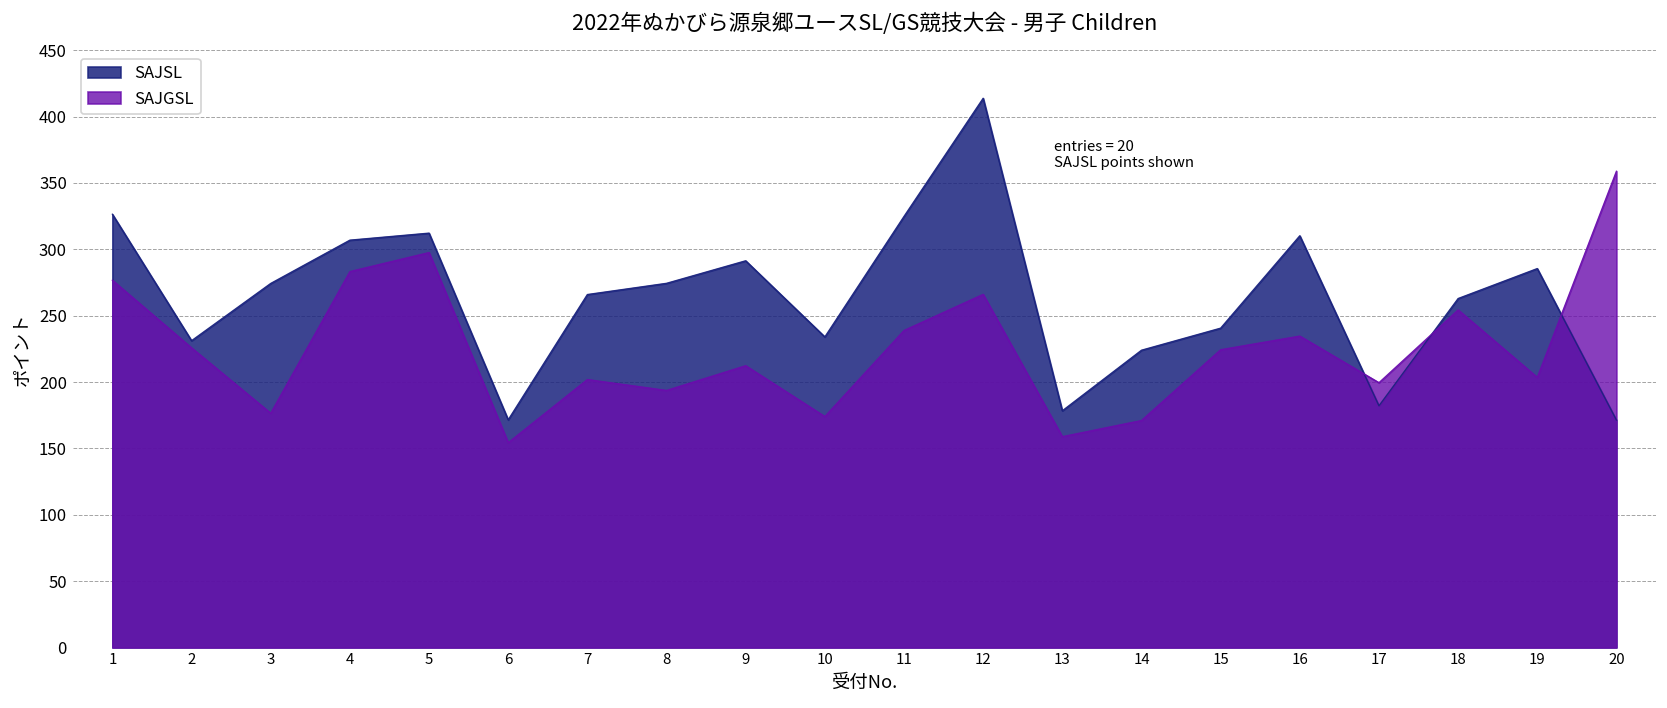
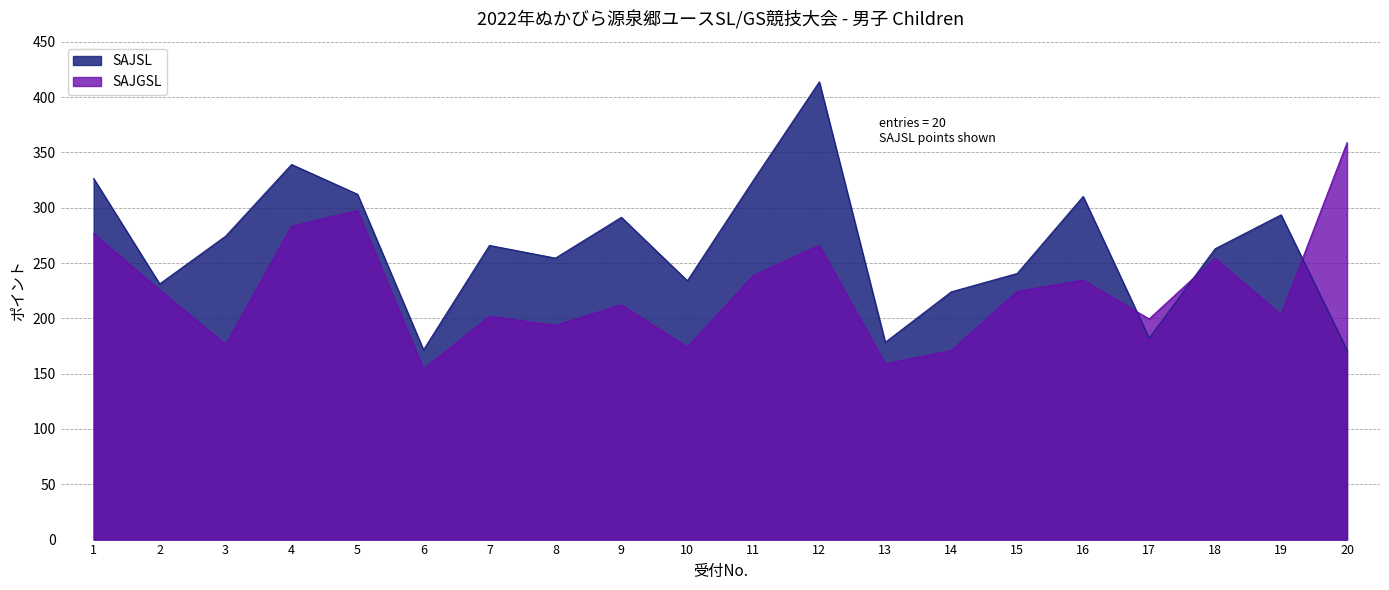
SAJSL, 4: 307 -> 339
SAJSL, 8: 274 -> 254
SAJSL, 19: 286 -> 294
